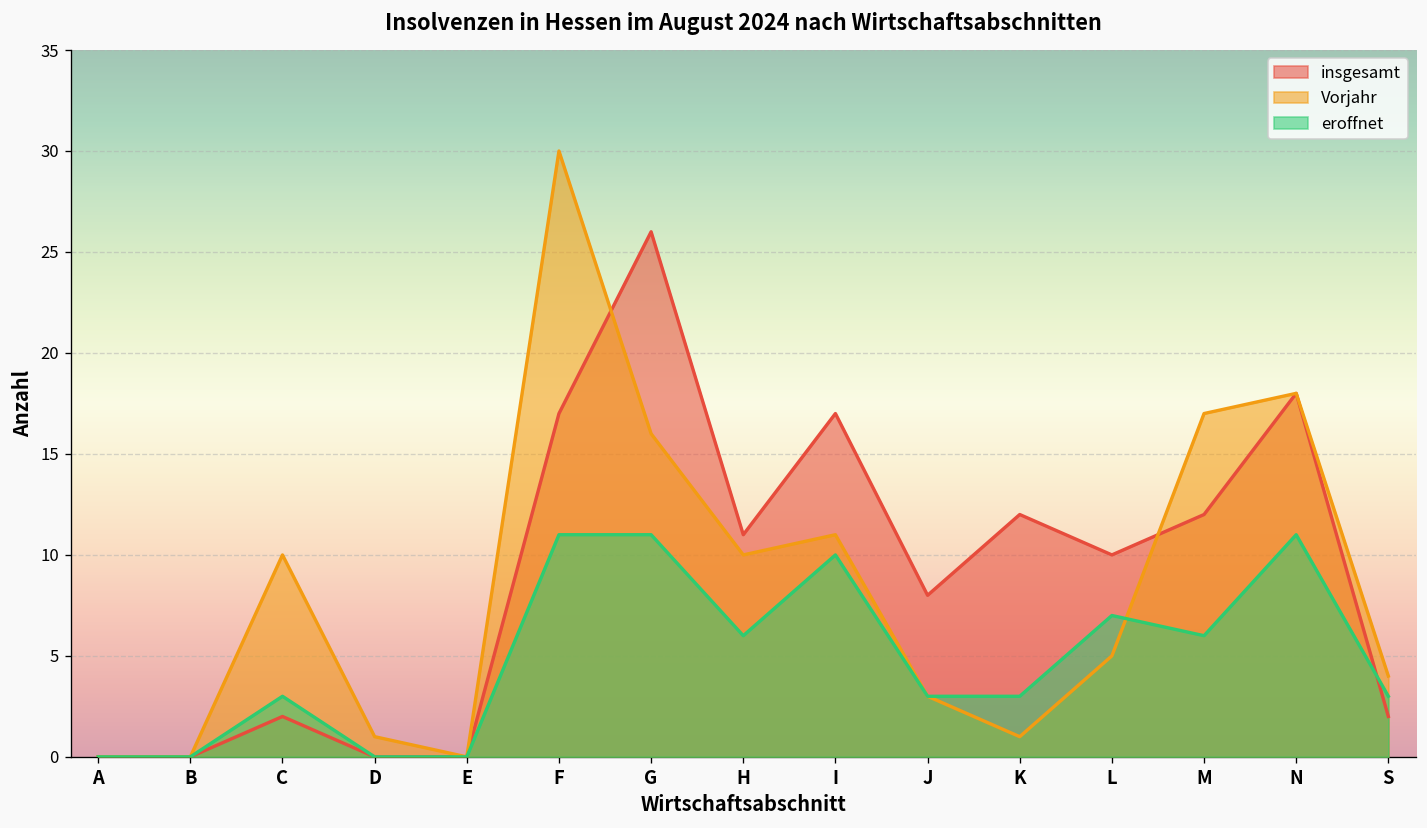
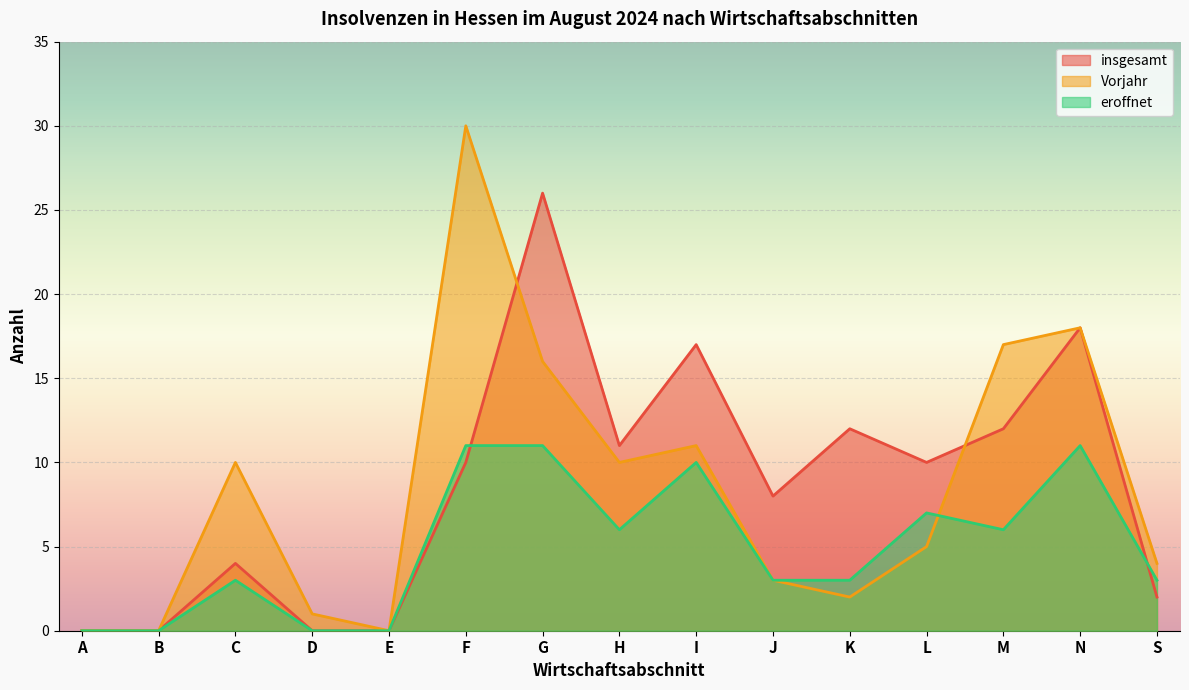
insgesamt, C: 2 -> 4
insgesamt, F: 17 -> 10
Vorjahr, K: 1 -> 2
